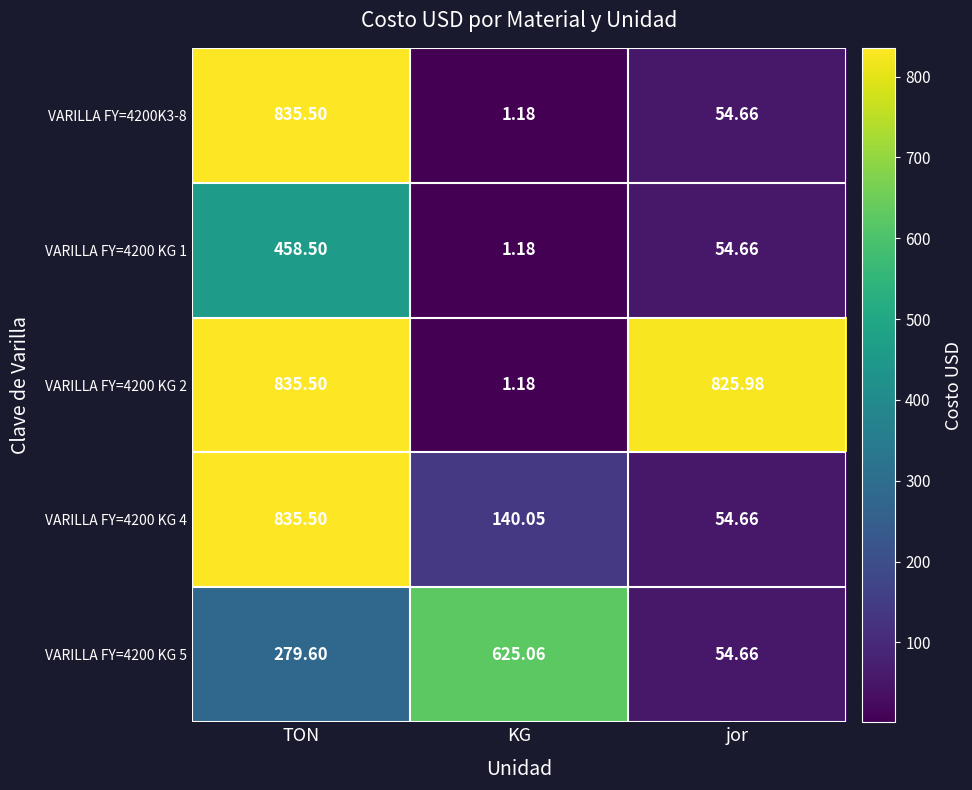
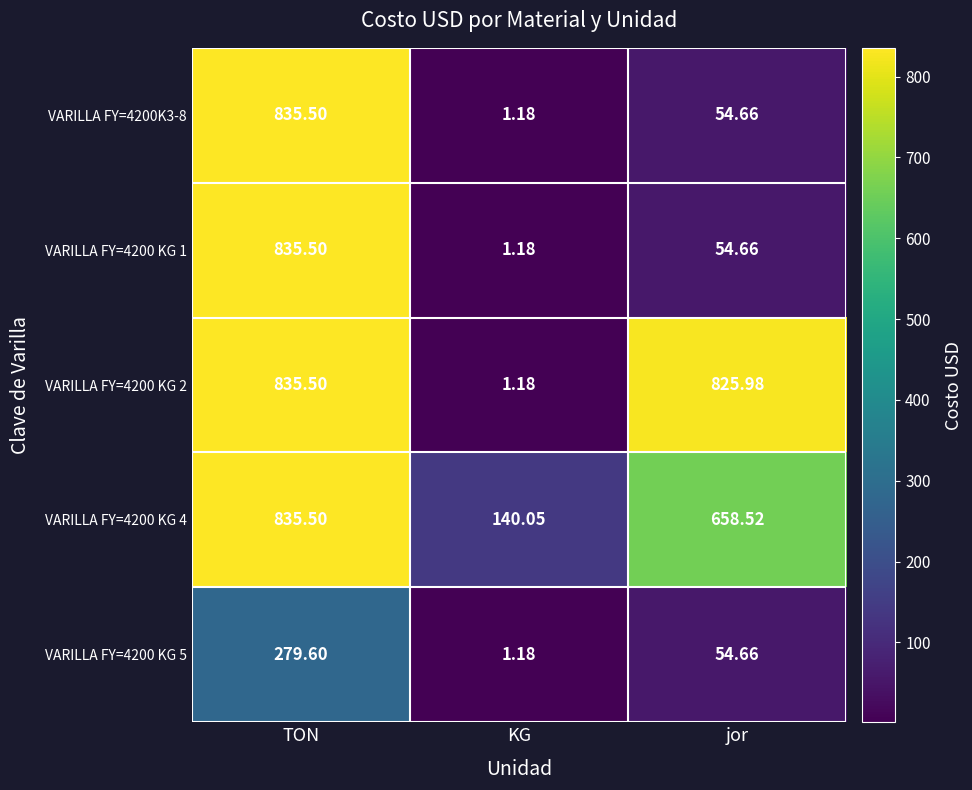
VARILLA FY=4200 KG 1, TON: 458.50 -> 835.50
VARILLA FY=4200 KG 4, jor: 54.66 -> 658.52
VARILLA FY=4200 KG 5, KG: 625.06 -> 1.18
